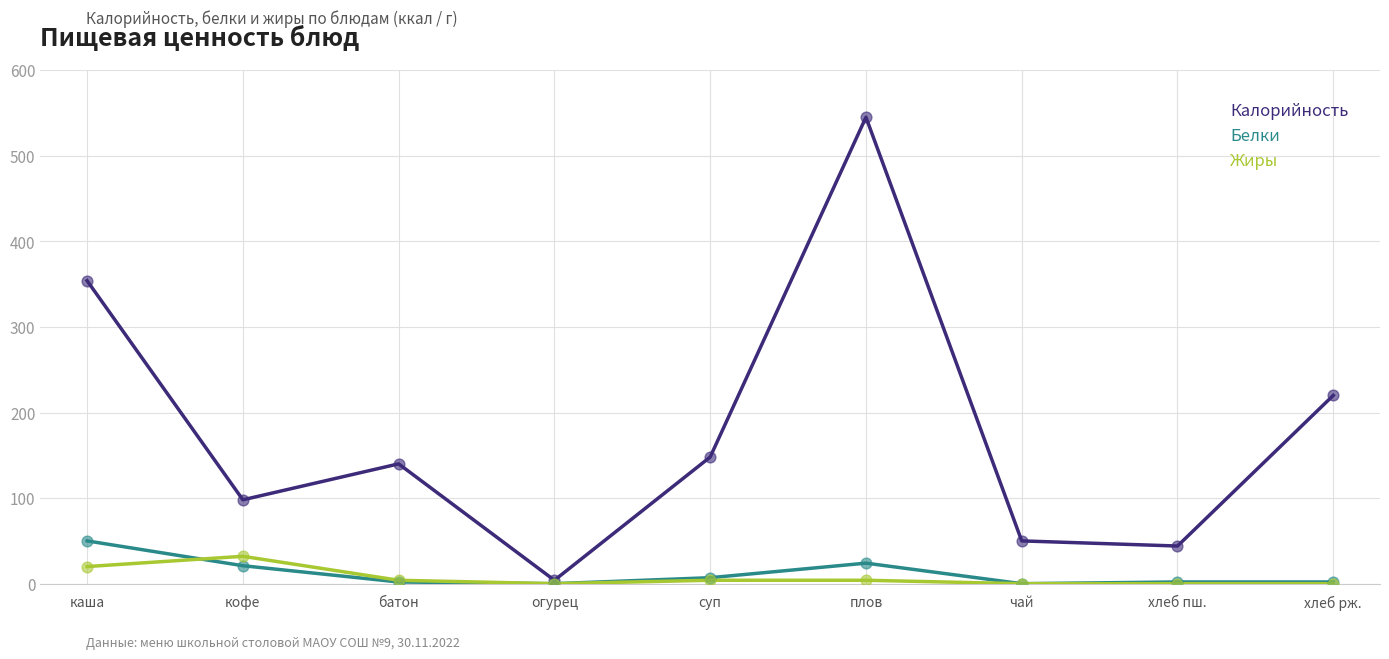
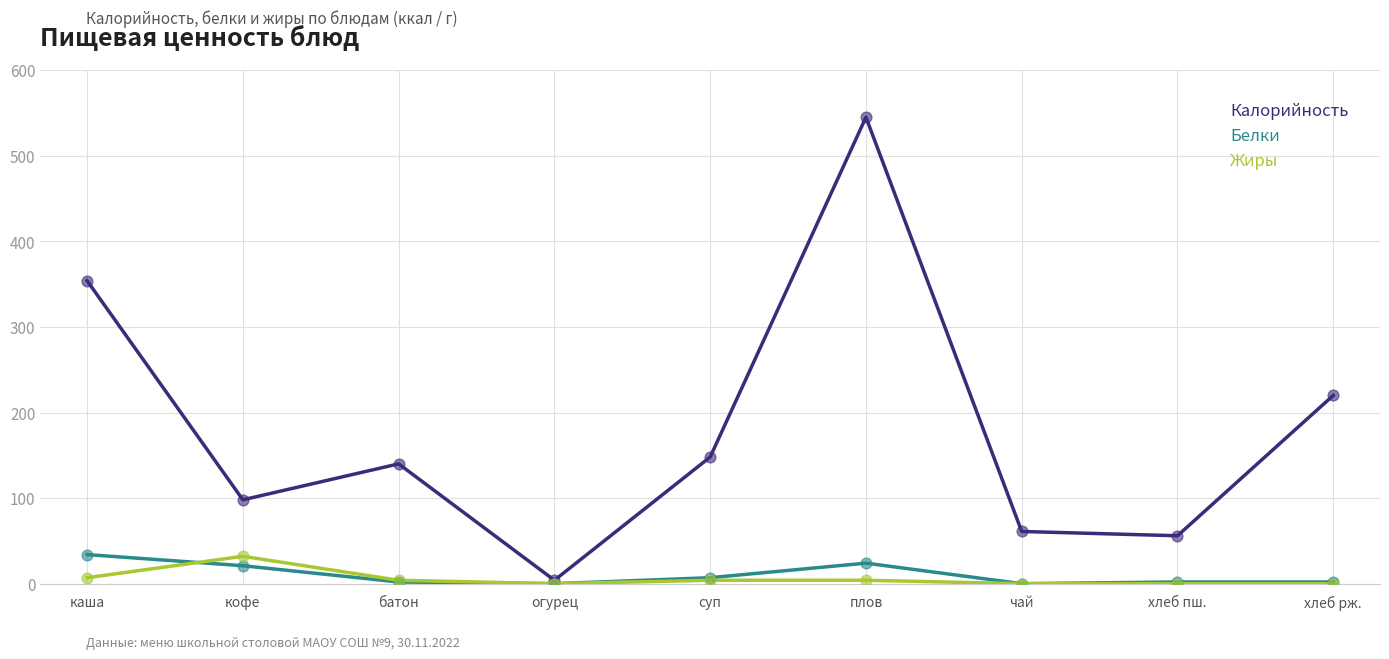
Белки, каша: 50 -> 30
Жиры, каша: 20 -> 10
Калорийность, чай: 50 -> 60
Калорийность, хлеб пш.: 40 -> 60
